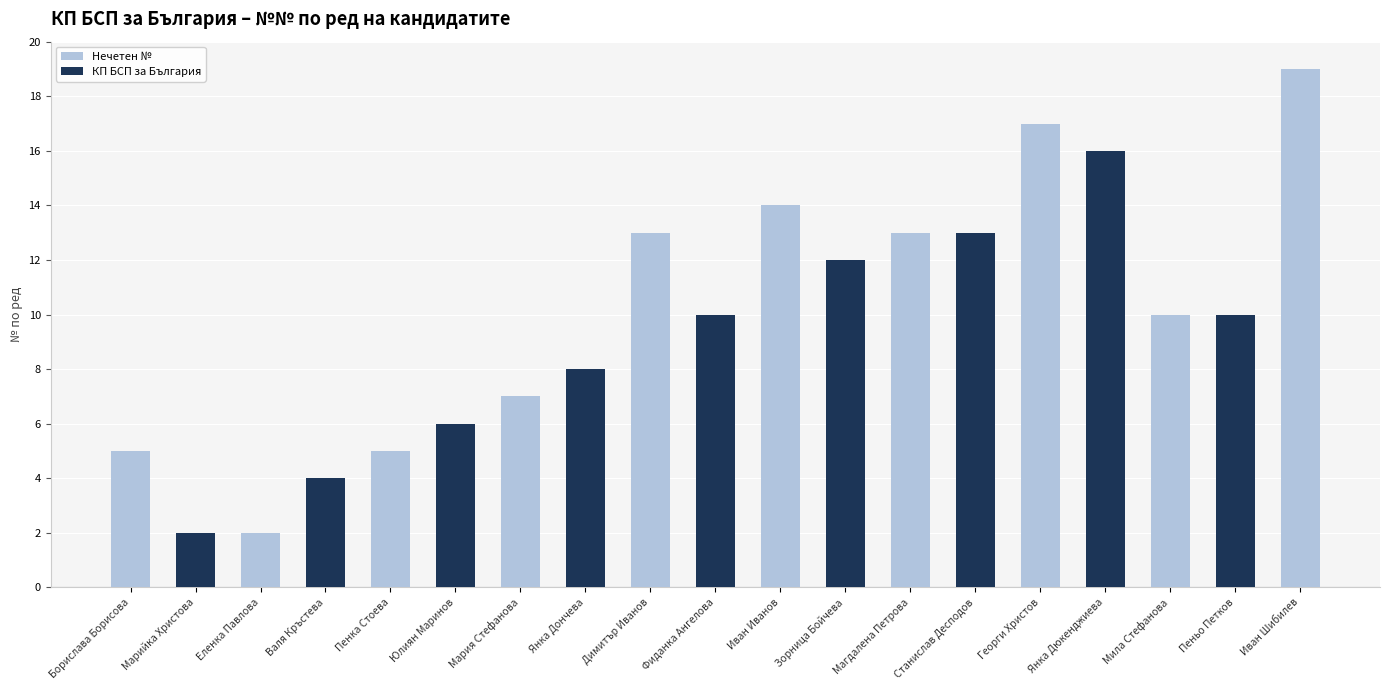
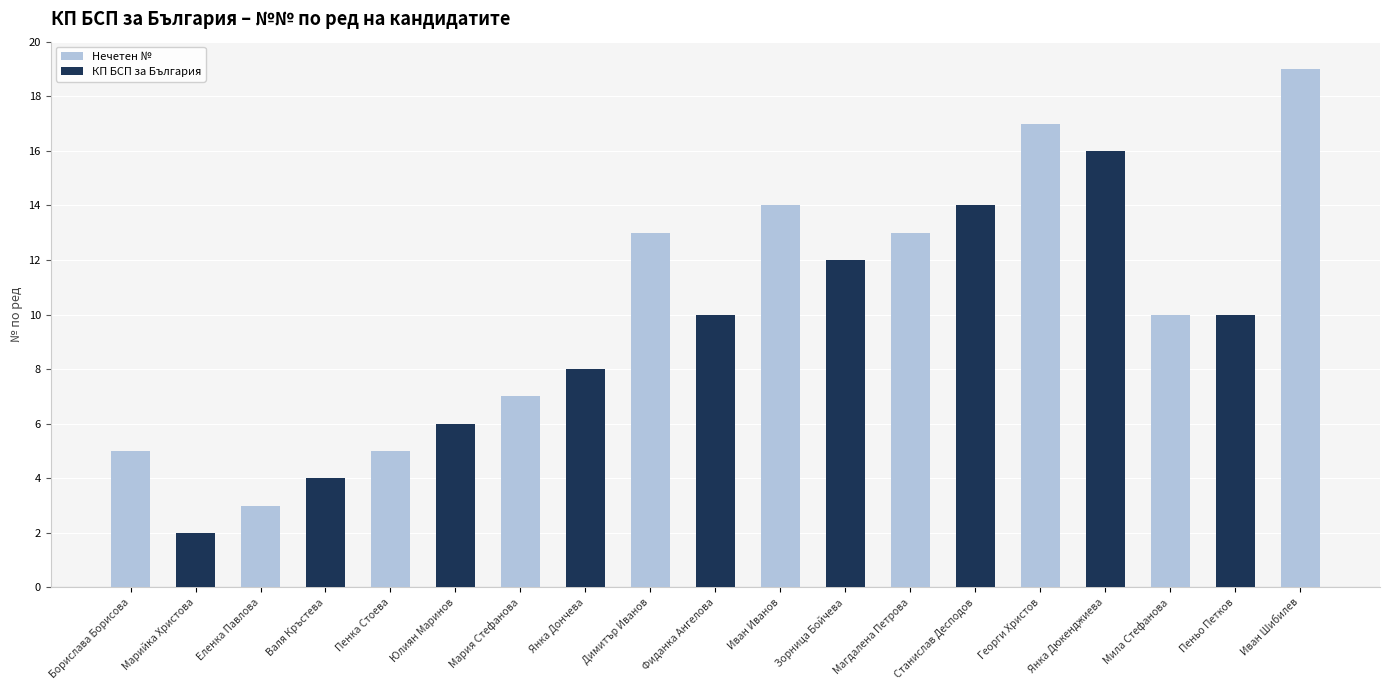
Еленка Павлова: 2 -> 3
Станислав Десподов: 13 -> 14
